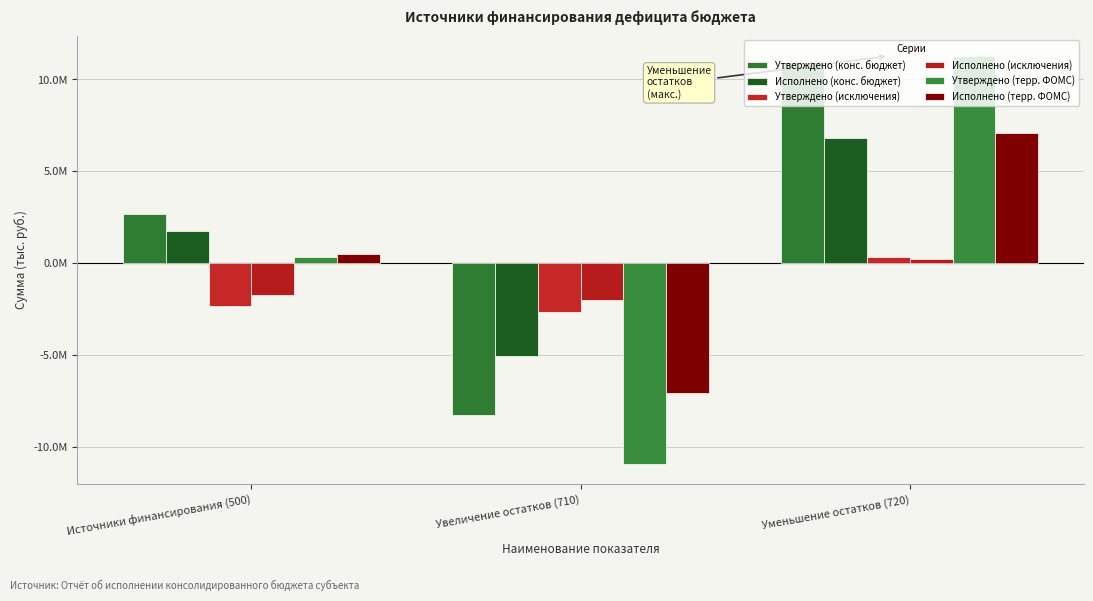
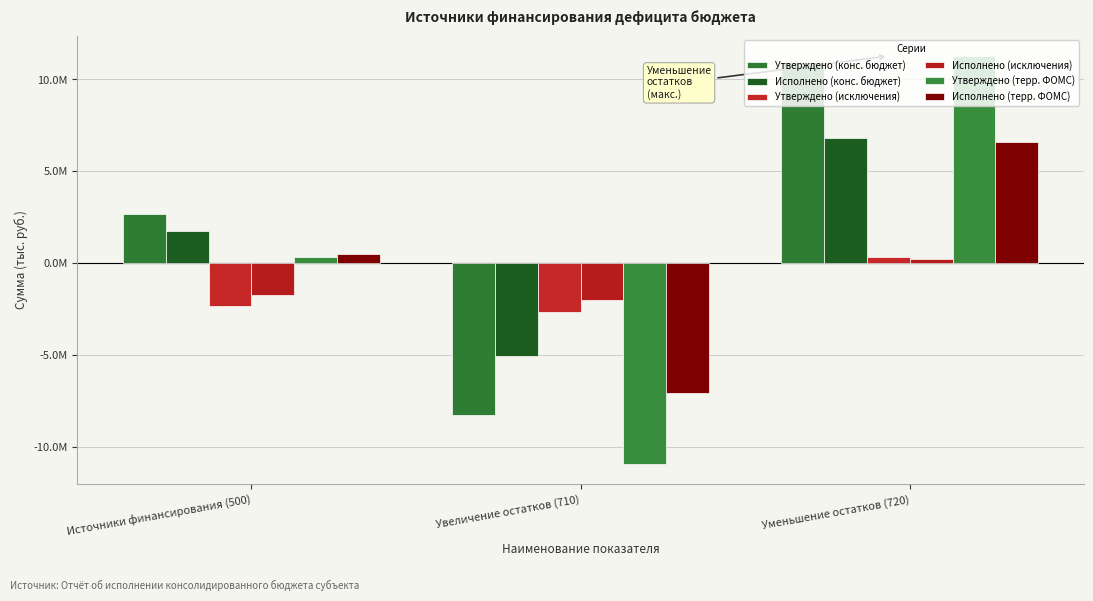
Исполнено (терр. ФОМС), Уменьшение остатков (720): 7100000 -> 6600000
